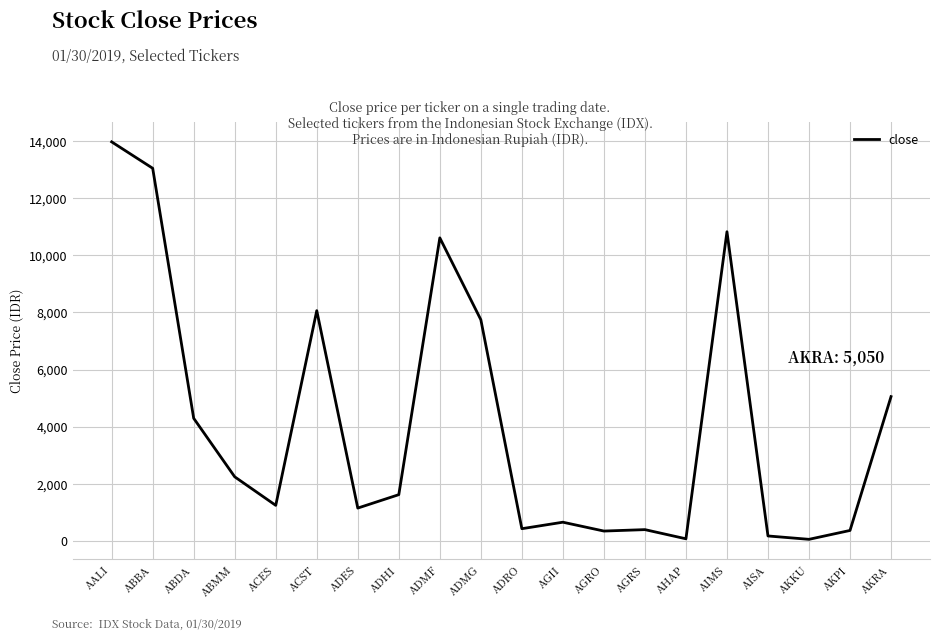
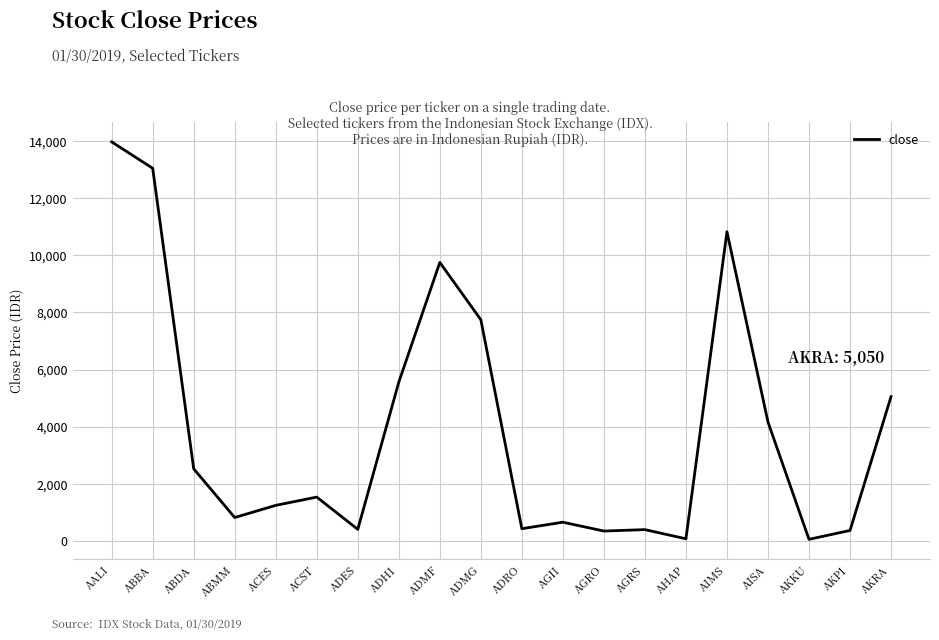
ABDA: 4,300 -> 2,500
ABMM: 2,200 -> 800
ACST: 8,100 -> 1,500
ADES: 1,100 -> 400
ADHI: 1,600 -> 5,600
ADMF: 10,600 -> 9,800
AISA: 200 -> 4,200
